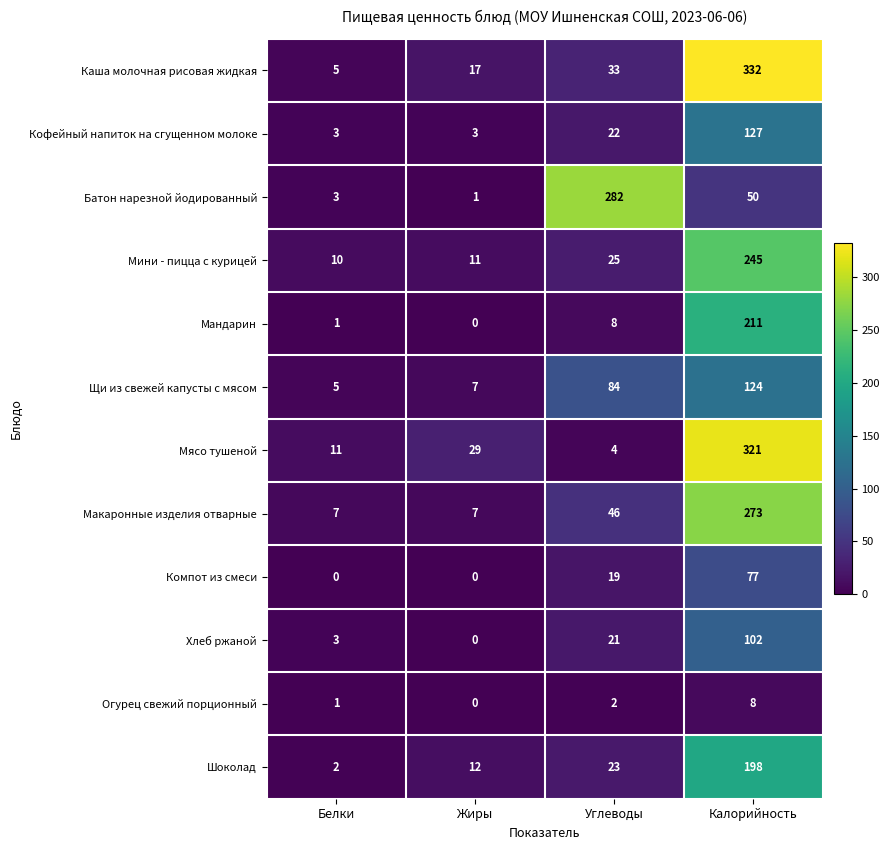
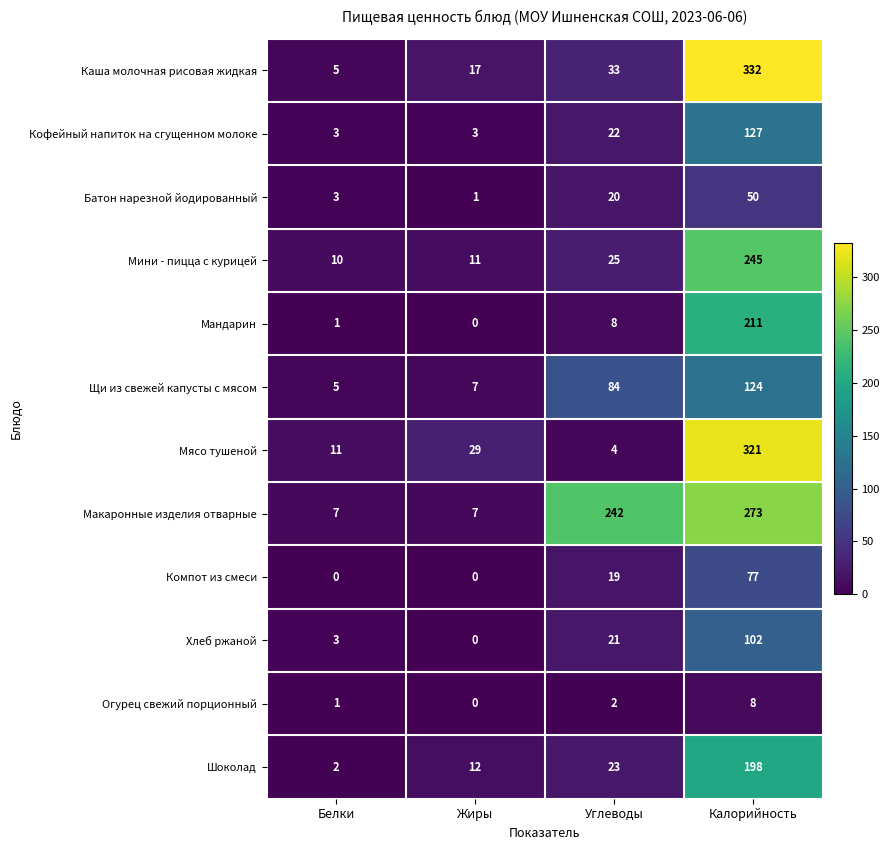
Батон нарезной йодированный, Углеводы: 282 -> 20
Макаронные изделия отварные, Углеводы: 46 -> 242
